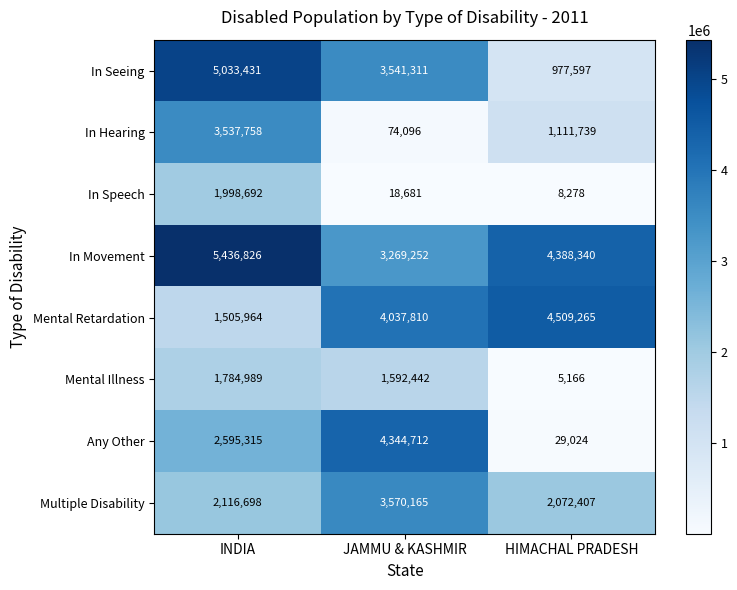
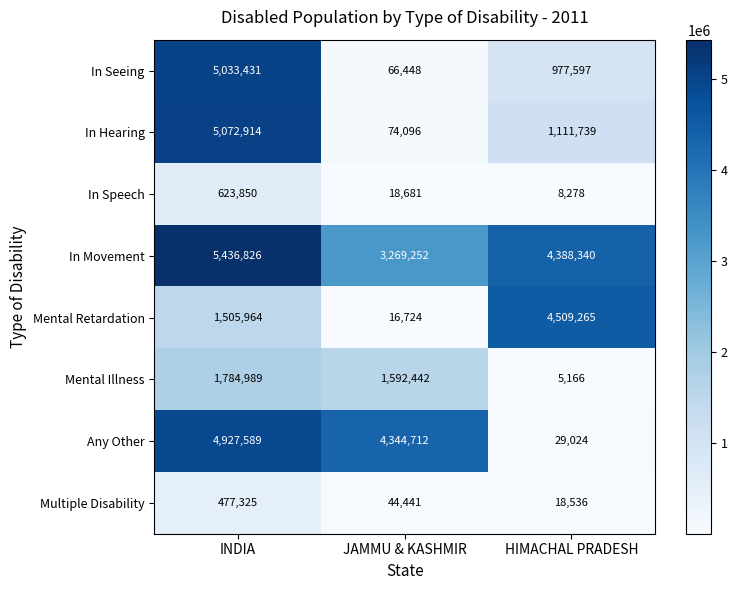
In Seeing, JAMMU & KASHMIR: 3,541,311 -> 66,448
In Hearing, INDIA: 3,537,758 -> 5,072,914
In Speech, INDIA: 1,998,692 -> 623,850
Mental Retardation, JAMMU & KASHMIR: 4,037,810 -> 16,724
Any Other, INDIA: 2,595,315 -> 4,927,589
Multiple Disability, INDIA: 2,116,698 -> 477,325
Multiple Disability, JAMMU & KASHMIR: 3,570,165 -> 44,441
Multiple Disability, HIMACHAL PRADESH: 2,072,407 -> 18,536
